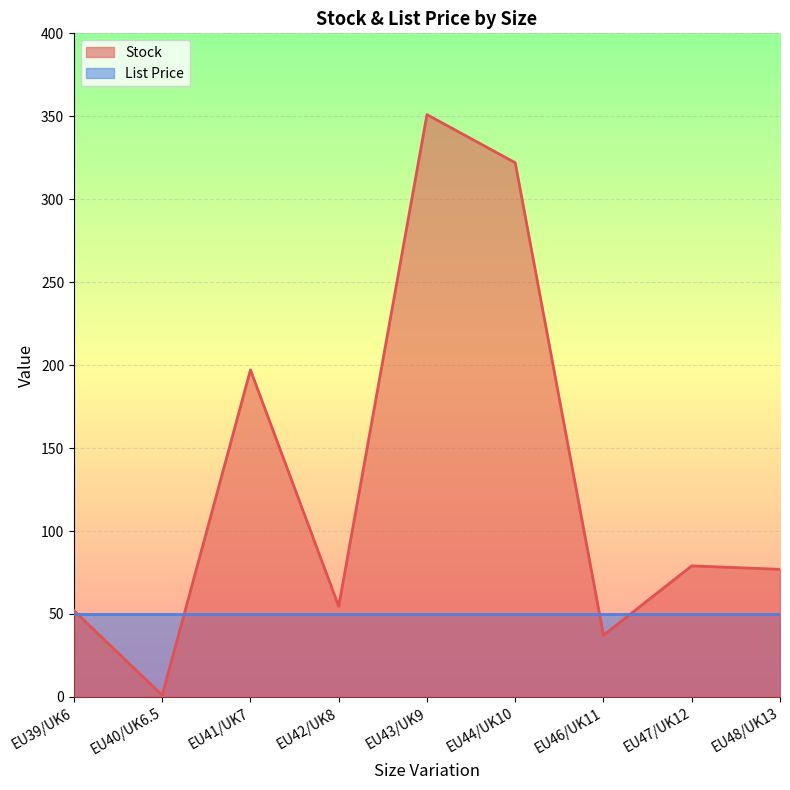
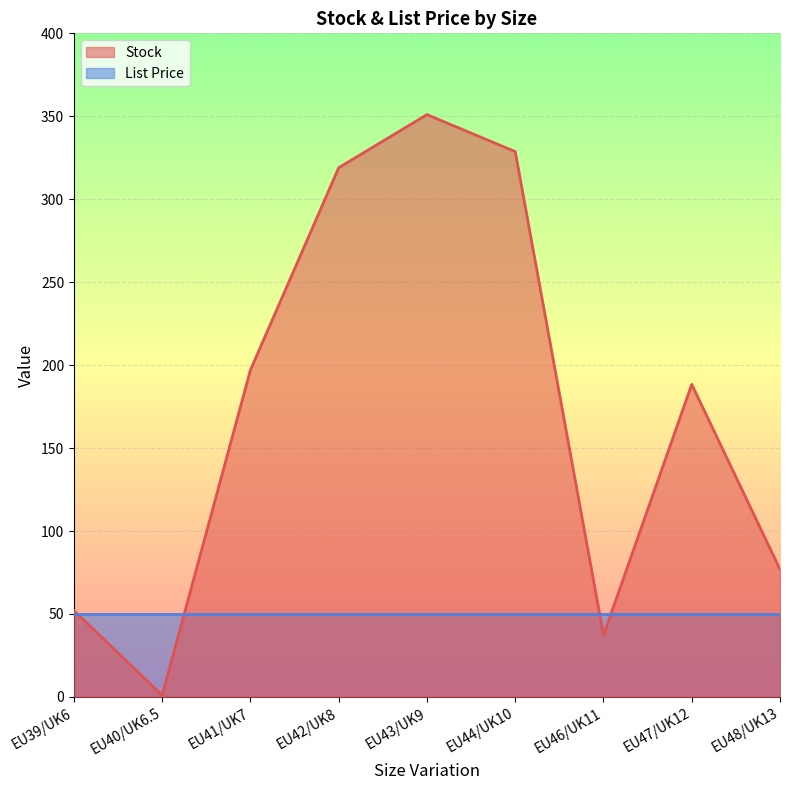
Stock, EU42/UK8: 55 -> 319
Stock, EU44/UK10: 322 -> 329
Stock, EU47/UK12: 79 -> 188
